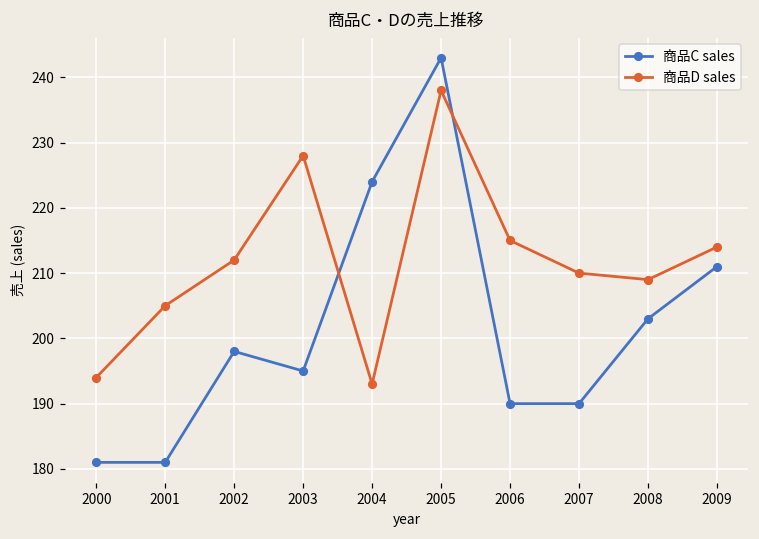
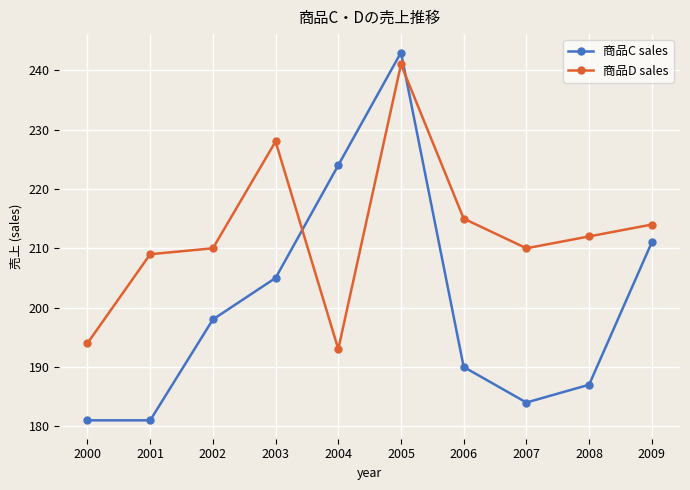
商品D sales, 2001: 205 -> 209
商品D sales, 2002: 212 -> 210
商品C sales, 2003: 195 -> 205
商品D sales, 2005: 238 -> 241
商品C sales, 2007: 190 -> 184
商品C sales, 2008: 203 -> 187
商品D sales, 2008: 209 -> 212
